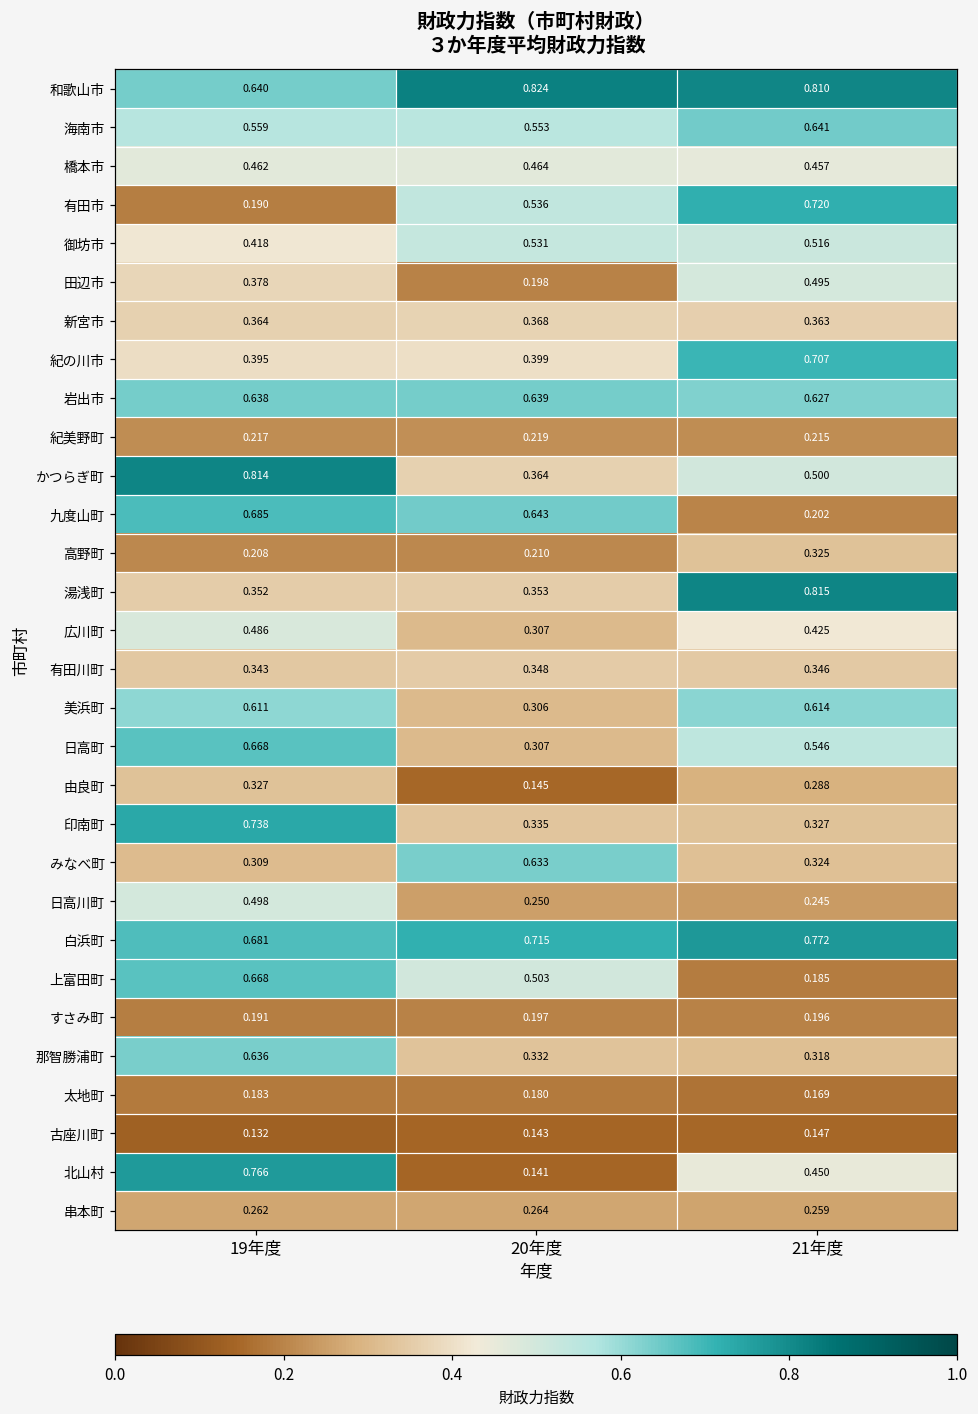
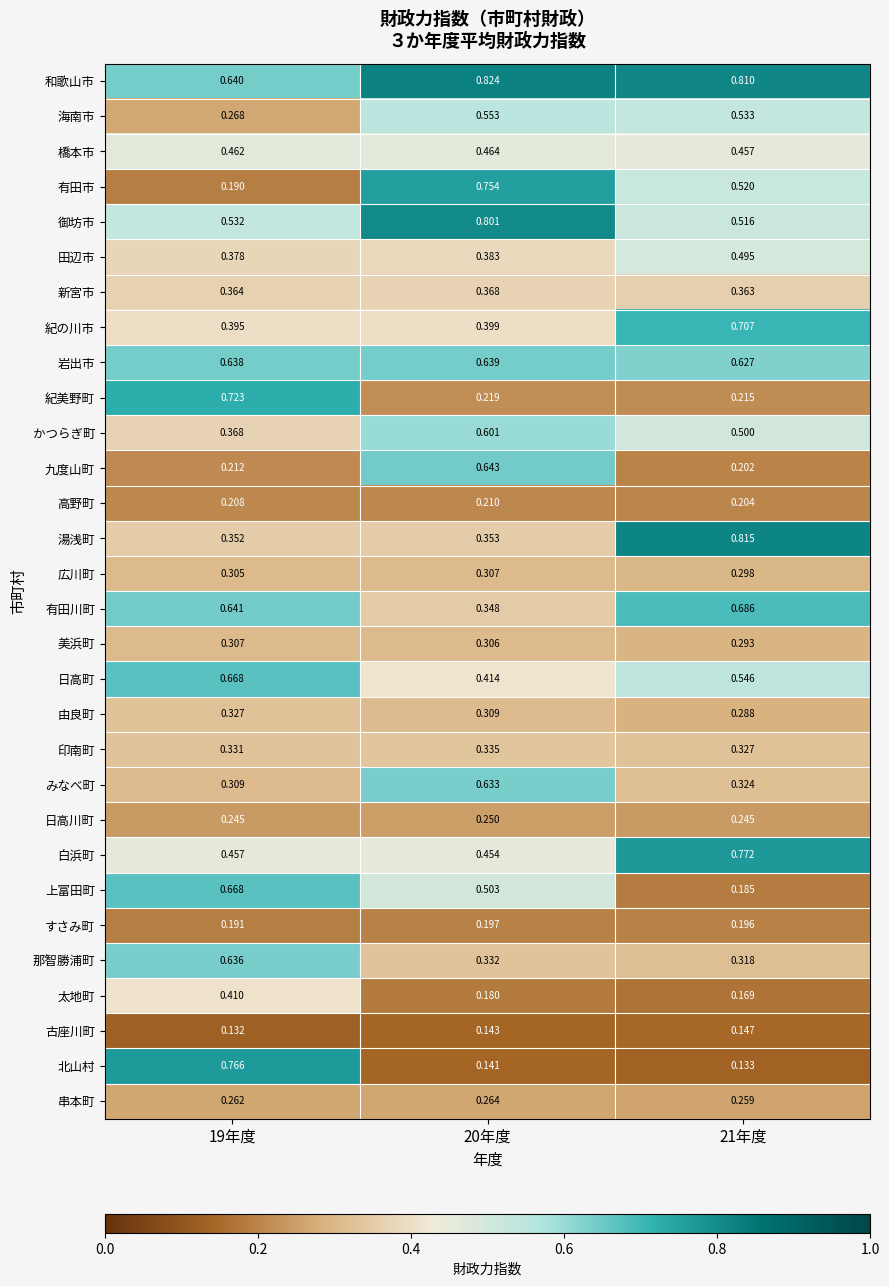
海南市, 19年度: 0.559 -> 0.268
海南市, 21年度: 0.641 -> 0.533
有田市, 20年度: 0.536 -> 0.754
有田市, 21年度: 0.720 -> 0.520
御坊市, 19年度: 0.418 -> 0.532
御坊市, 20年度: 0.531 -> 0.801
田辺市, 20年度: 0.198 -> 0.383
紀美野町, 19年度: 0.217 -> 0.723
かつらぎ町, 19年度: 0.814 -> 0.368
かつらぎ町, 20年度: 0.364 -> 0.601
九度山町, 19年度: 0.685 -> 0.212
高野町, 21年度: 0.325 -> 0.204
広川町, 19年度: 0.486 -> 0.305
広川町, 21年度: 0.425 -> 0.298
有田川町, 19年度: 0.343 -> 0.641
有田川町, 21年度: 0.346 -> 0.686
美浜町, 19年度: 0.611 -> 0.307
美浜町, 21年度: 0.614 -> 0.293
日高町, 20年度: 0.307 -> 0.414
由良町, 20年度: 0.145 -> 0.309
印南町, 19年度: 0.738 -> 0.331
日高川町, 19年度: 0.498 -> 0.245
白浜町, 19年度: 0.681 -> 0.457
白浜町, 20年度: 0.715 -> 0.454
太地町, 19年度: 0.183 -> 0.410
北山村, 21年度: 0.450 -> 0.133
